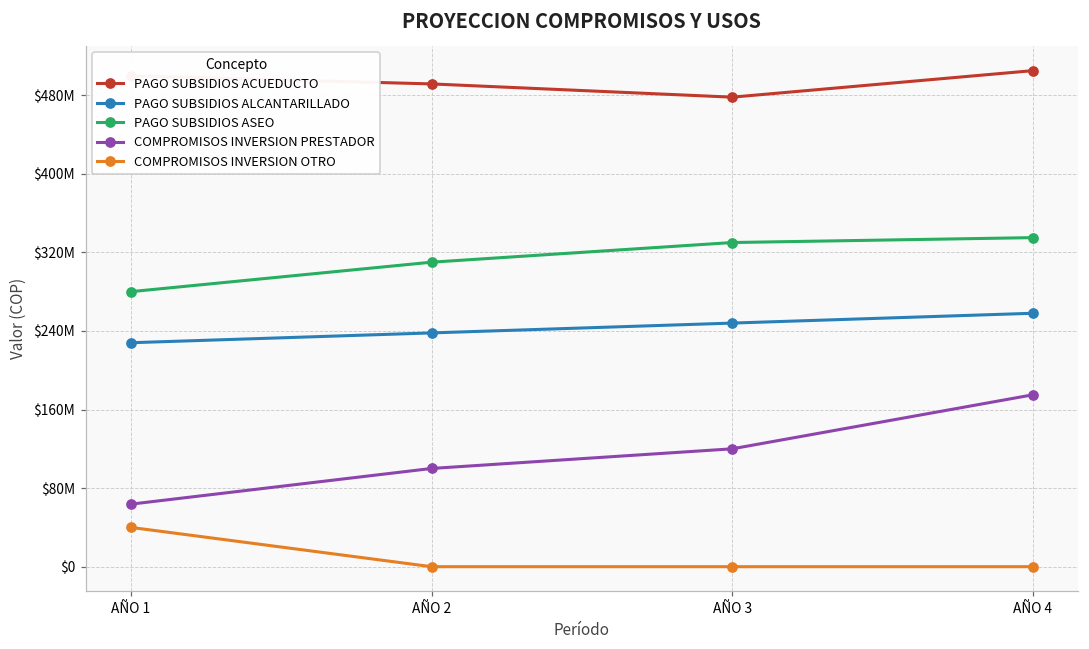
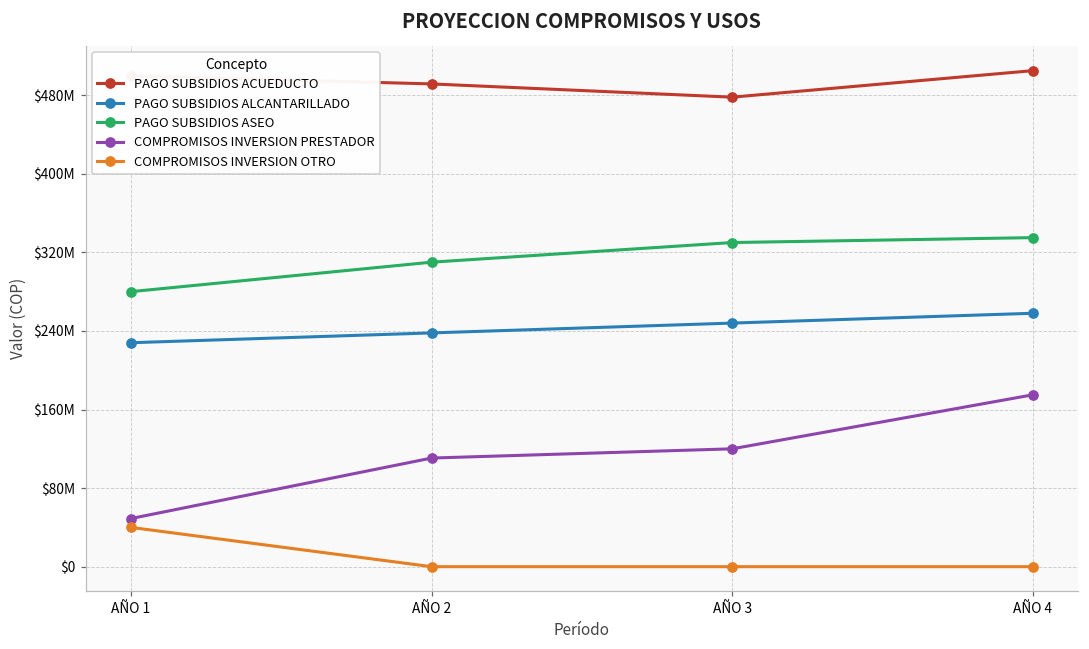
COMPROMISOS INVERSION PRESTADOR, AÑO 1: $60000000 -> $50000000
COMPROMISOS INVERSION PRESTADOR, AÑO 2: $100000000 -> $110000000
